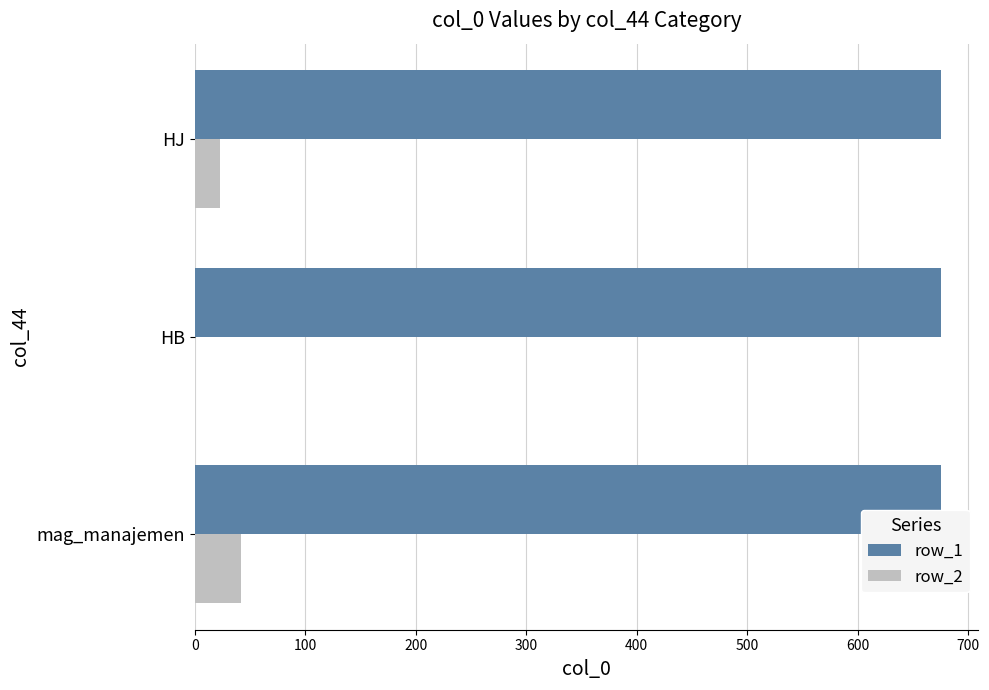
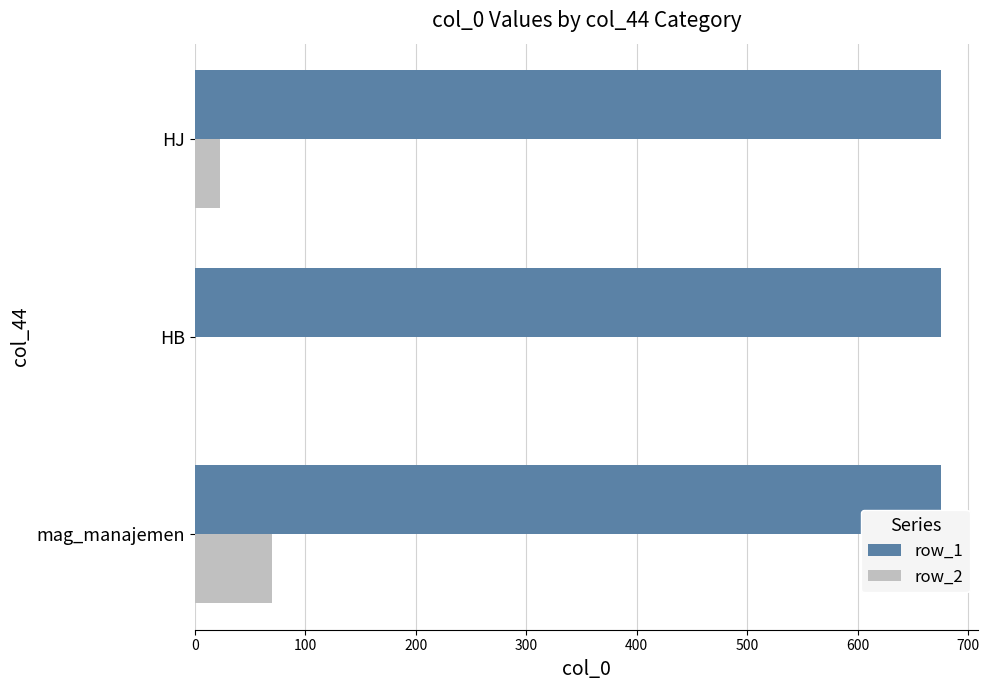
row_2, mag_manajemen: 42 -> 70
